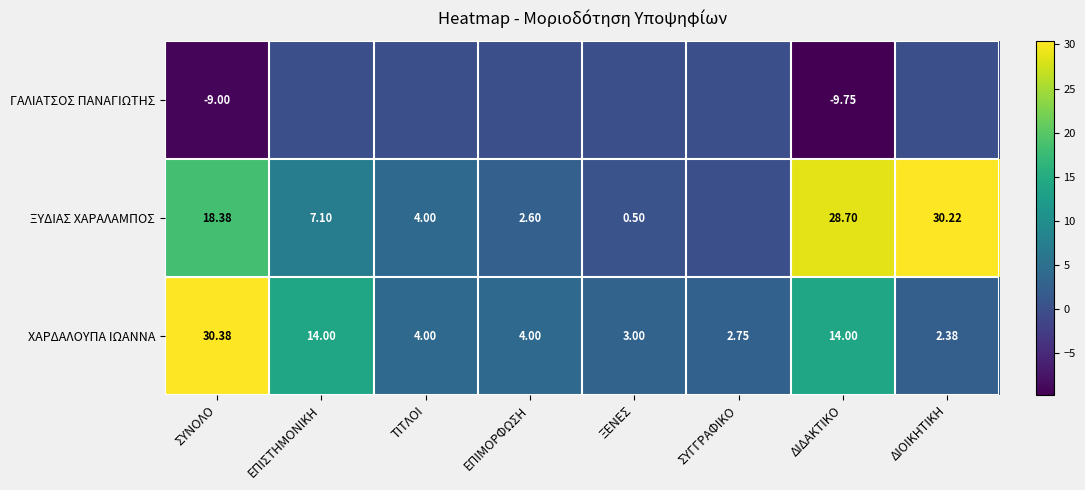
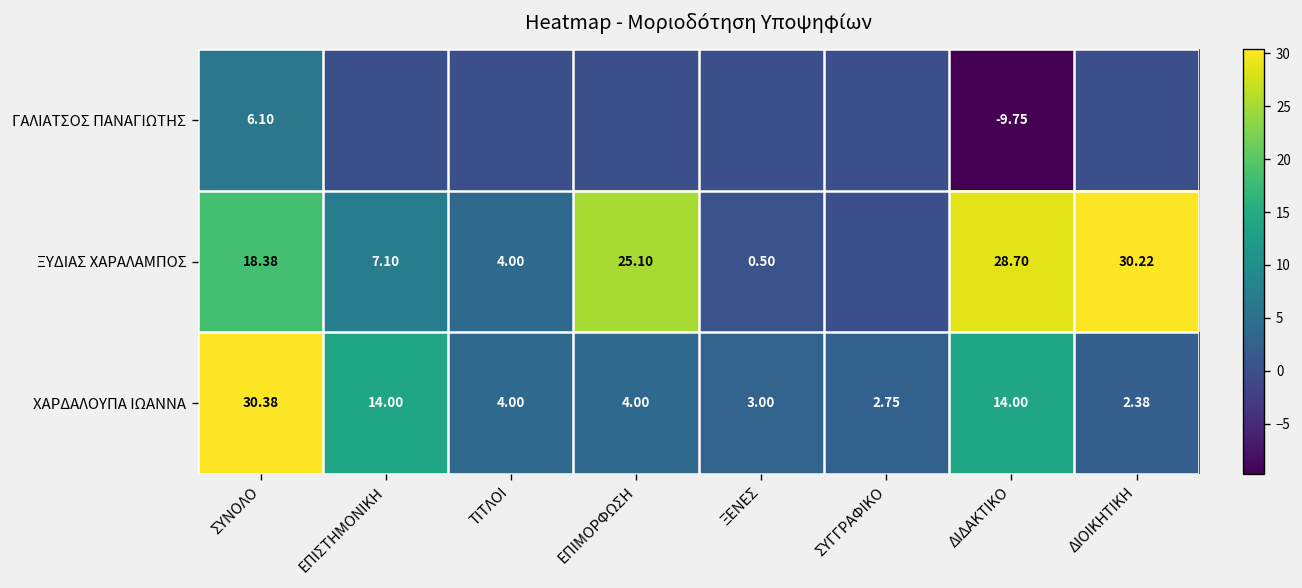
ΓΑΛΙΑΤΣΟΣ ΠΑΝΑΓΙΩΤΗΣ, ΣΥΝΟΛΟ: -9.00 -> 6.10
ΞΥΔΙΑΣ ΧΑΡΑΛΑΜΠΟΣ, ΕΠΙΜΟΡΦΩΣΗ: 2.60 -> 25.10
